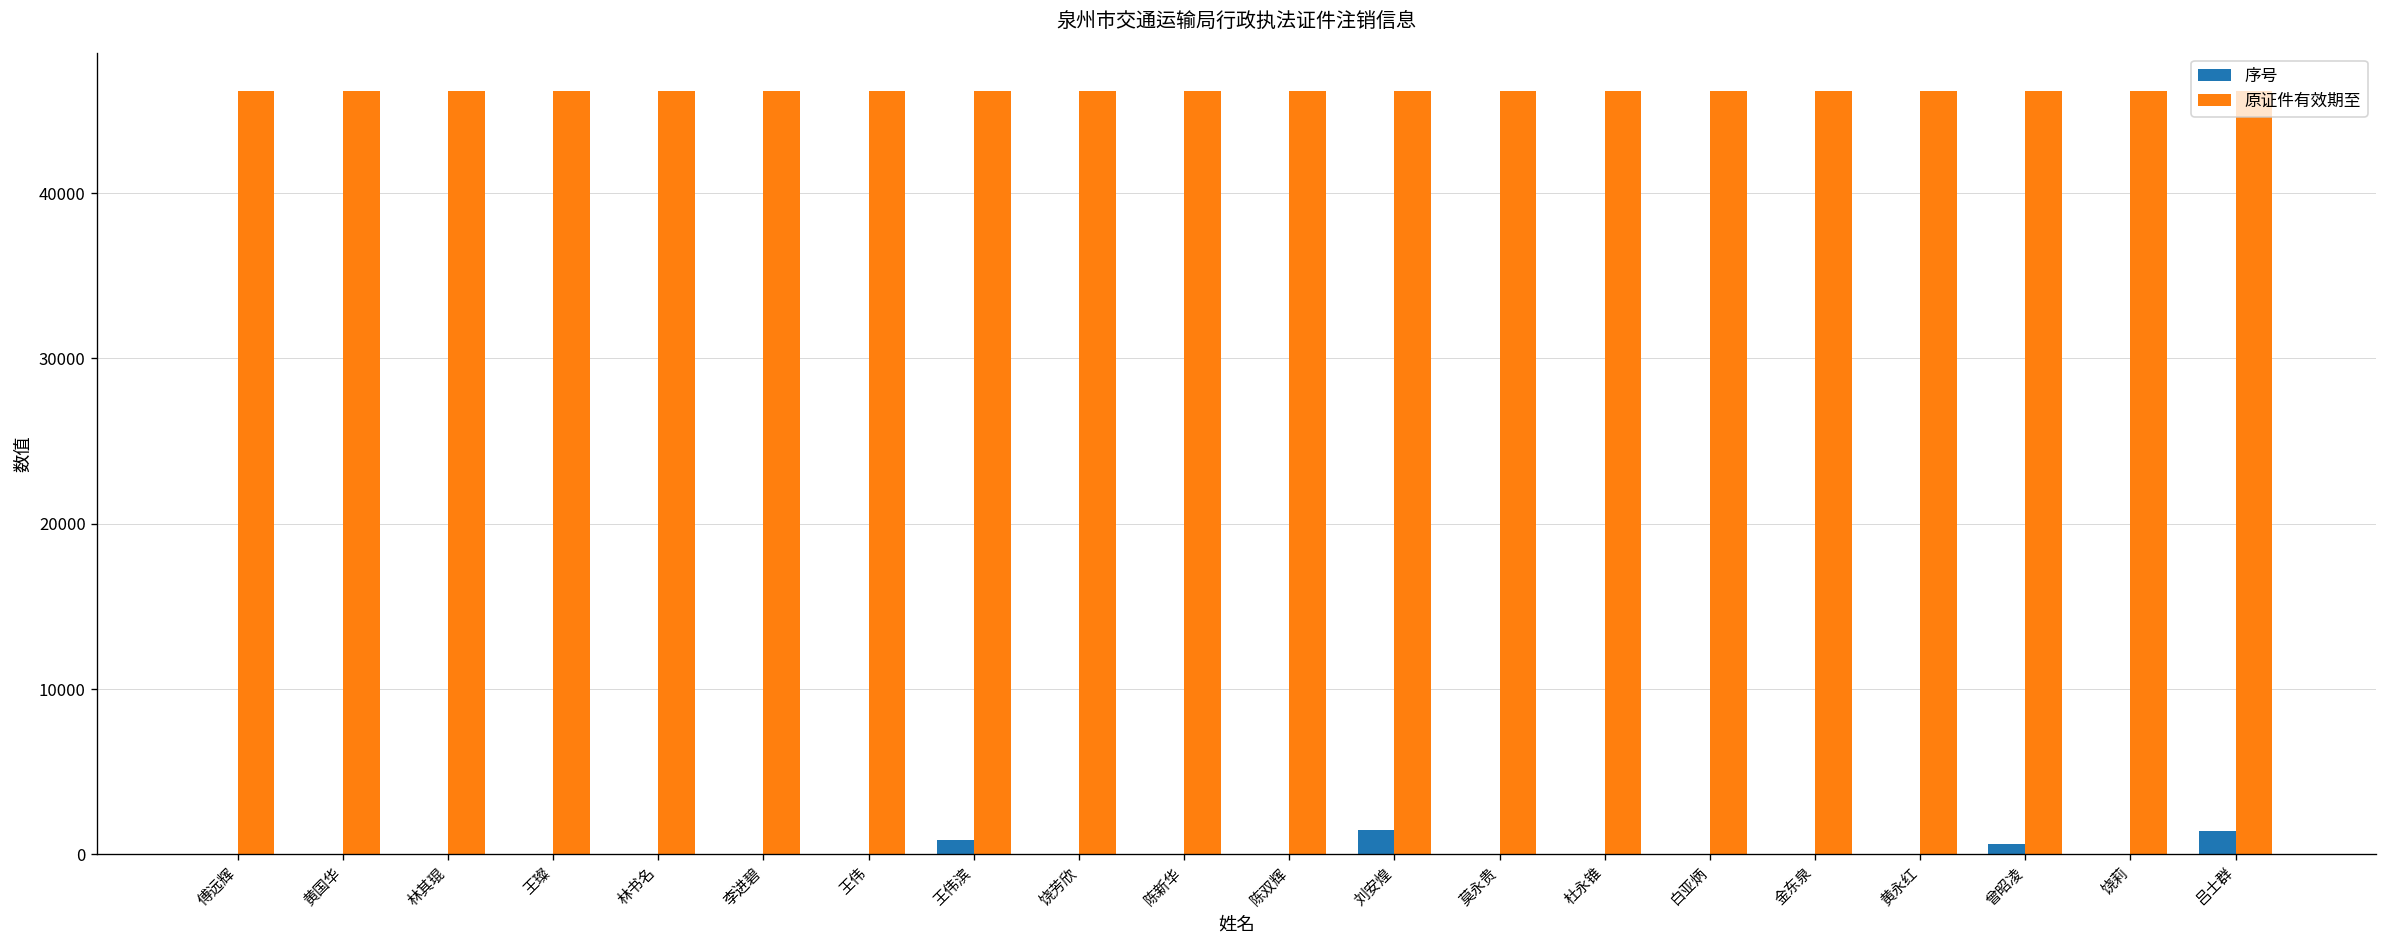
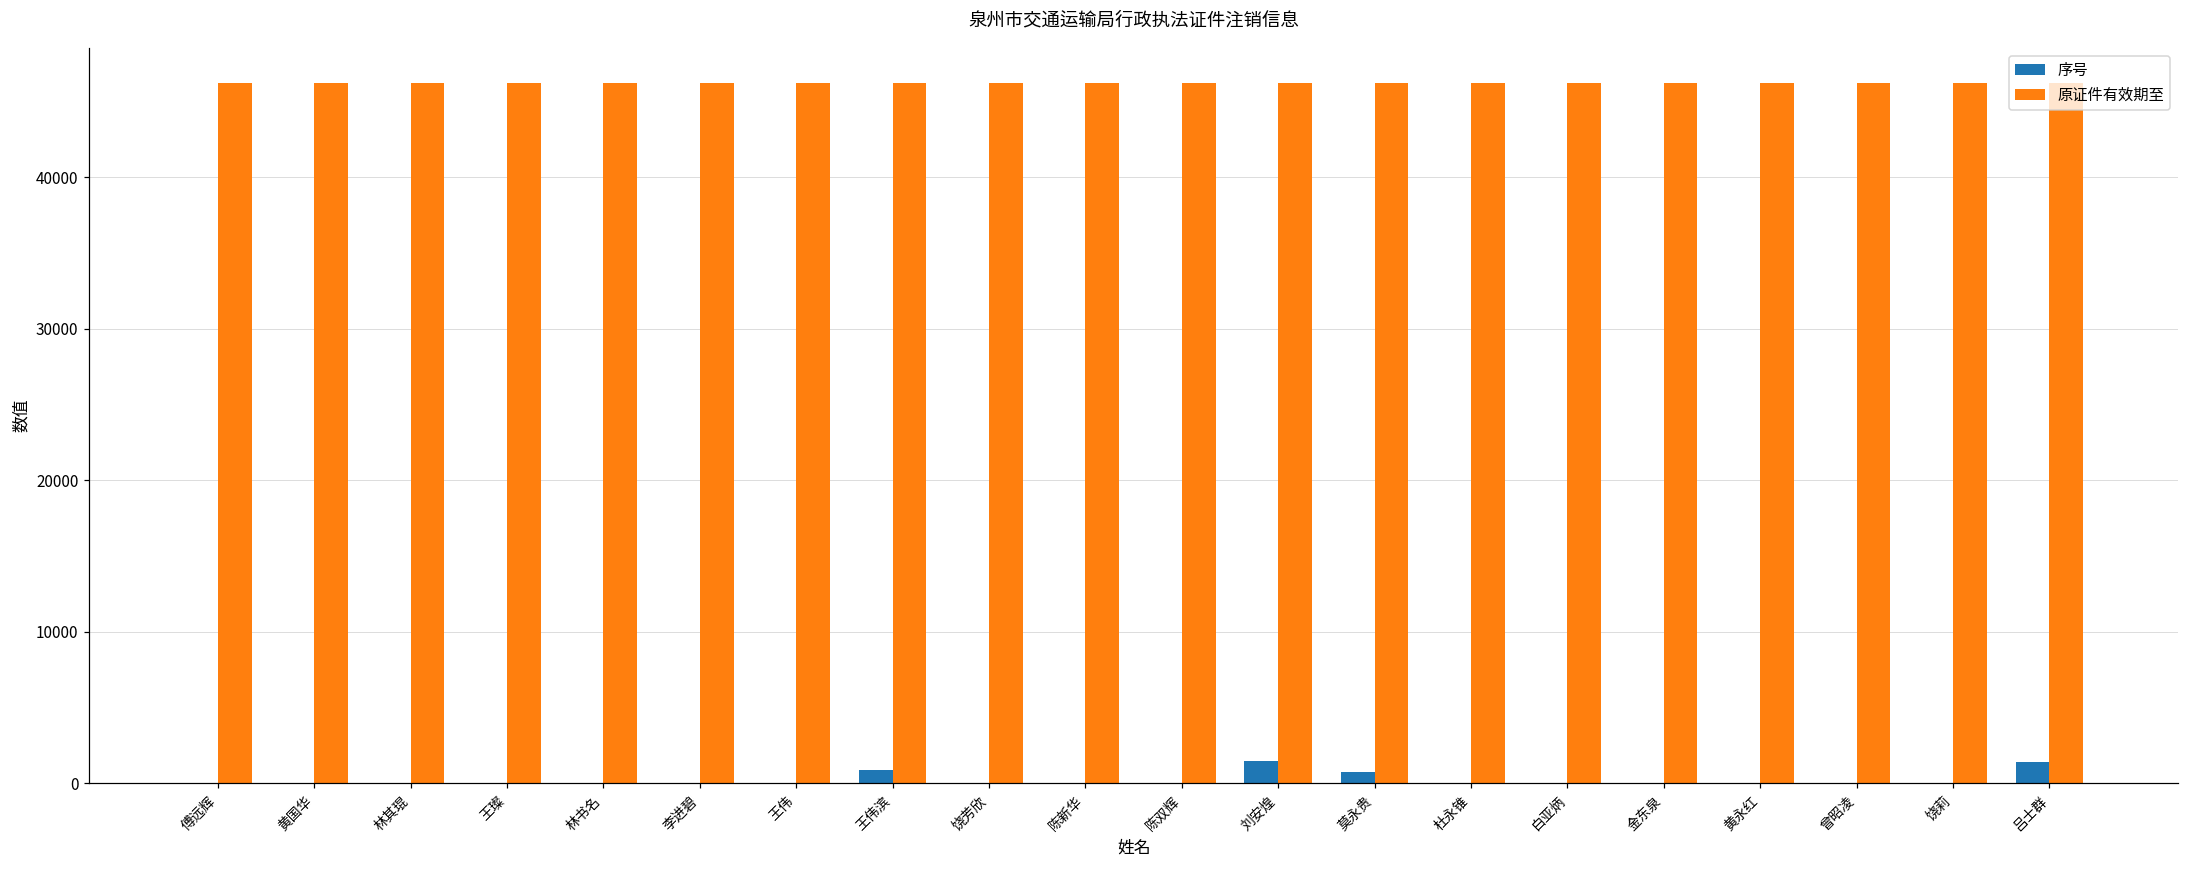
序号, 莫永贵: 0 -> 800
序号, 曾昭凌: 600 -> 0
